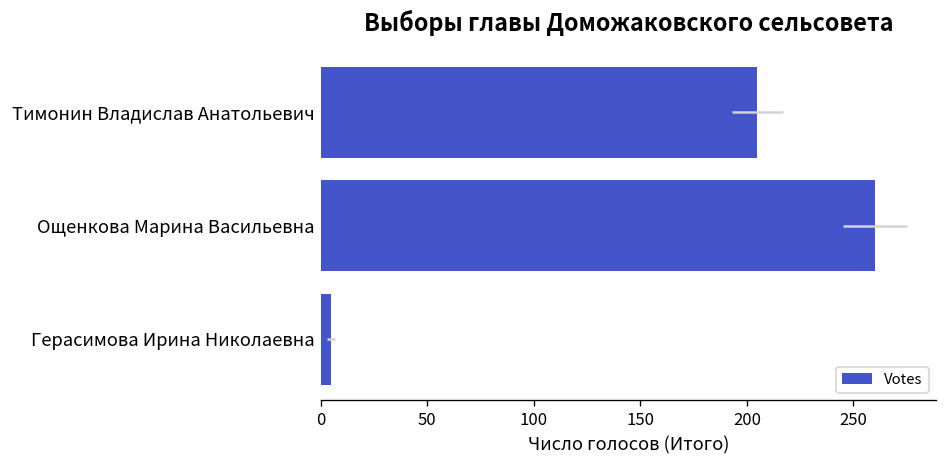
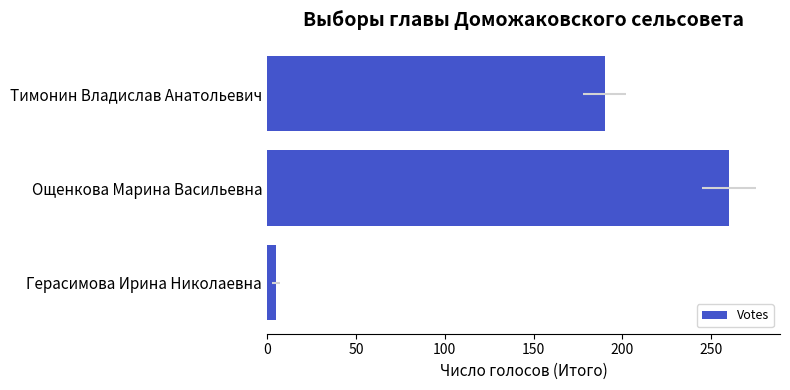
Тимонин Владислав Анатольевич: 205 -> 190
